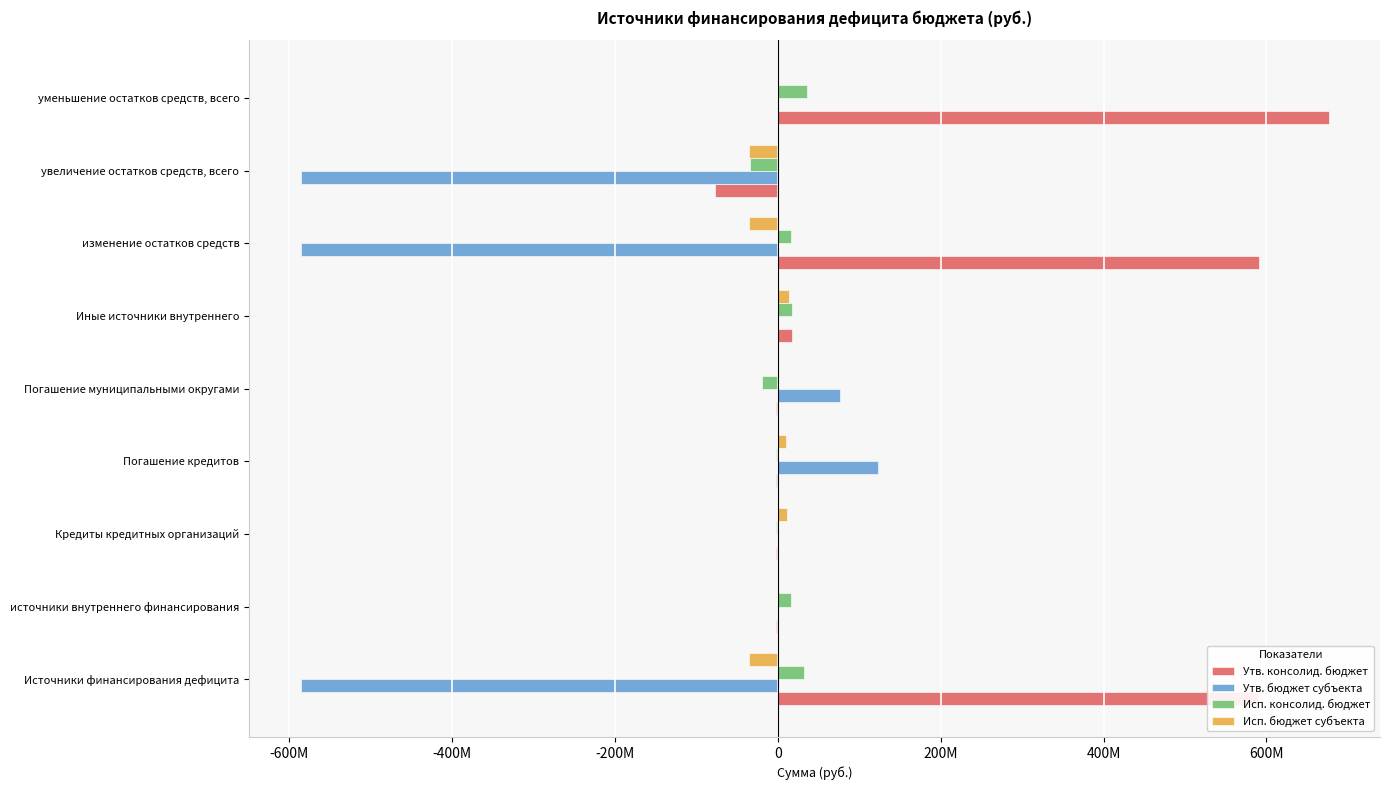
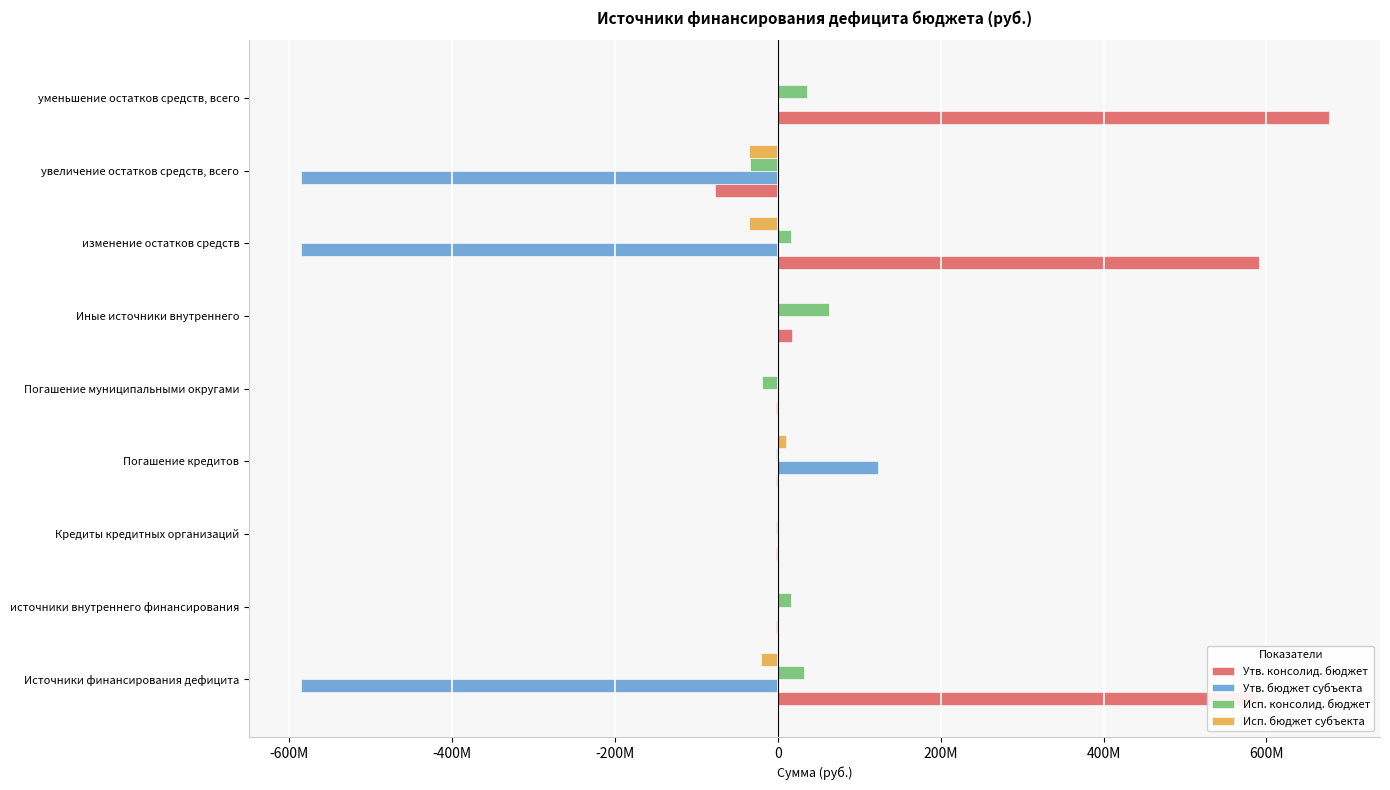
Исп. бюджет субъекта, Иные источники внутреннего: 10000000 -> 0
Исп. консолид. бюджет, Иные источники внутреннего: 20000000 -> 60000000
Утв. бюджет субъекта, Погашение муниципальными округами: 80000000 -> 0
Исп. бюджет субъекта, Кредиты кредитных организаций: 10000000 -> 0
Исп. бюджет субъекта, Источники финансирования дефицита: -40000000 -> -20000000
